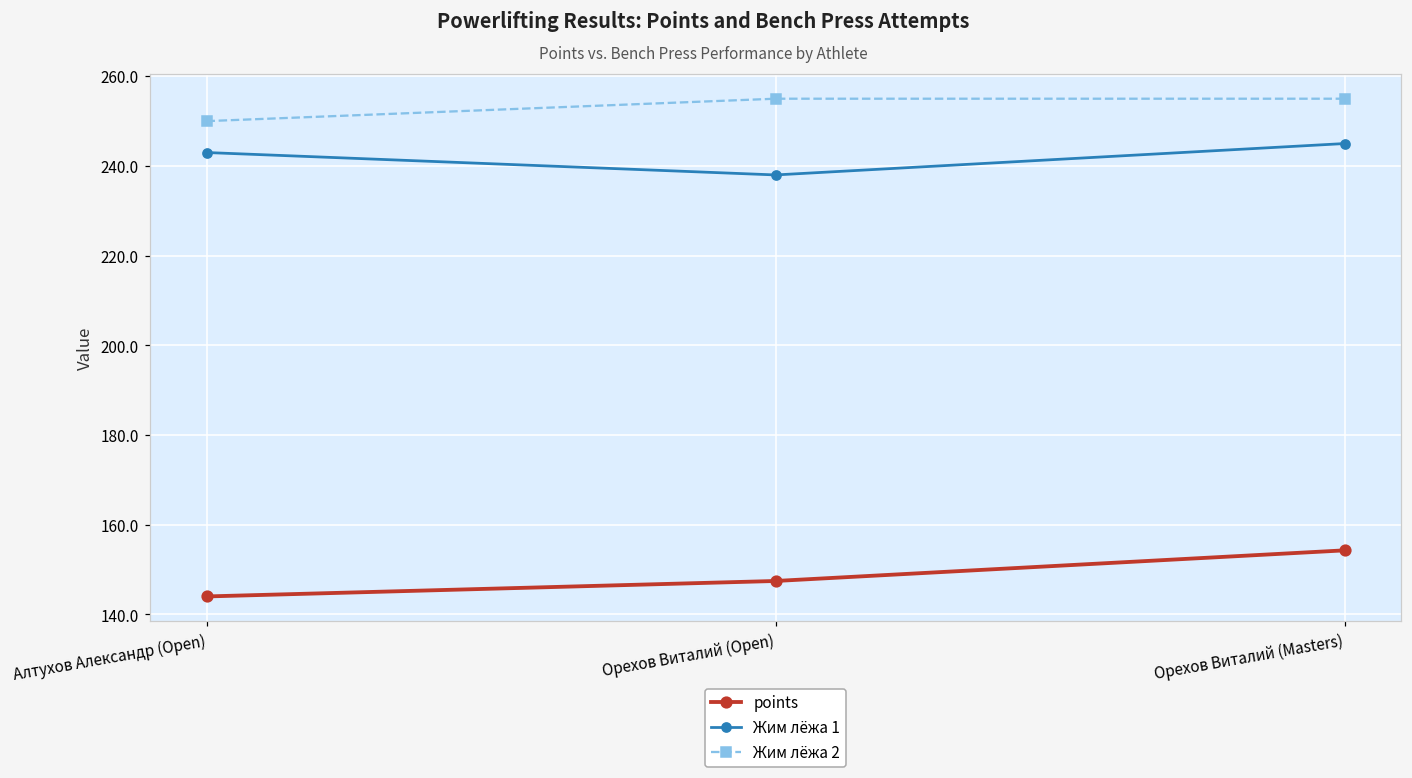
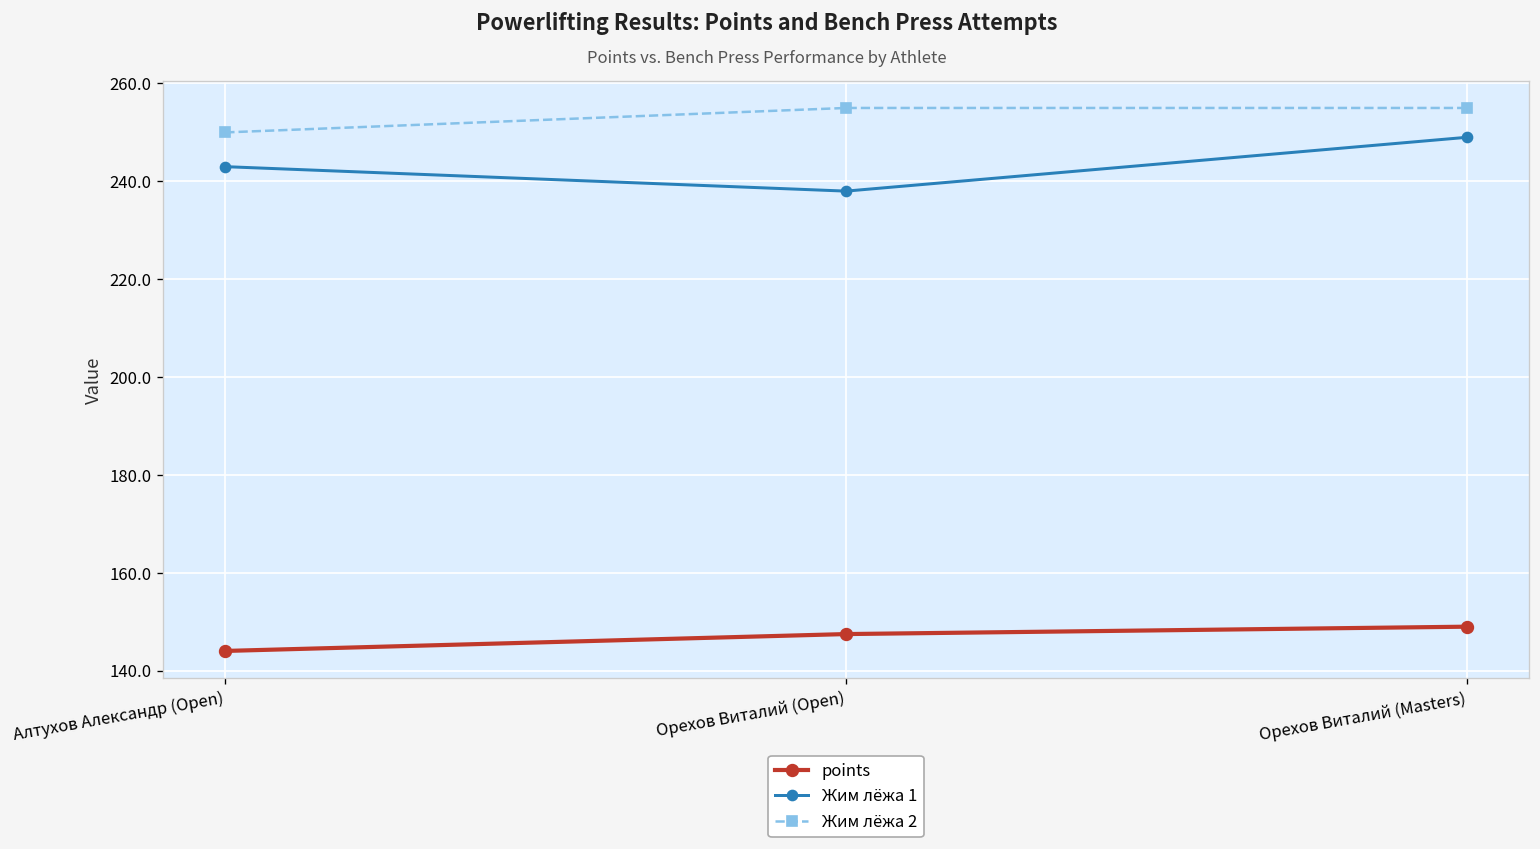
points, Орехов Виталий (Masters): 154 -> 149
Жим лёжа 1, Орехов Виталий (Masters): 245 -> 249
